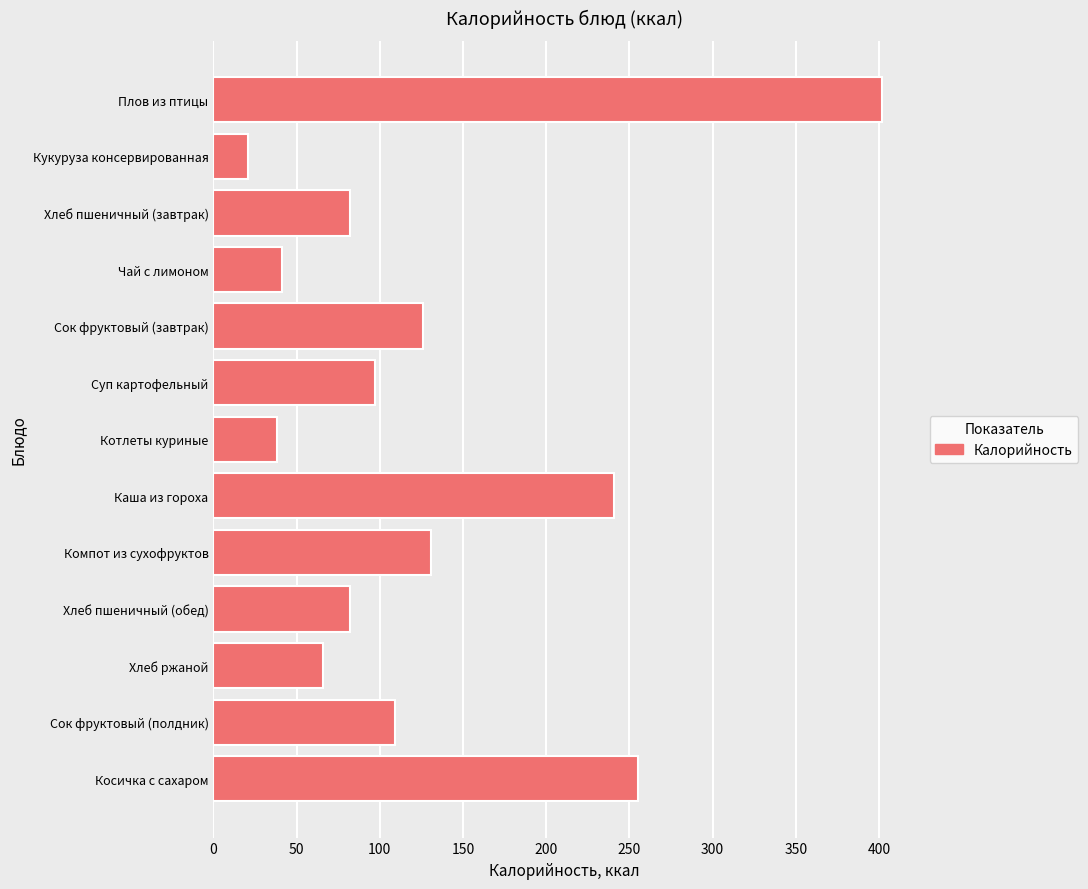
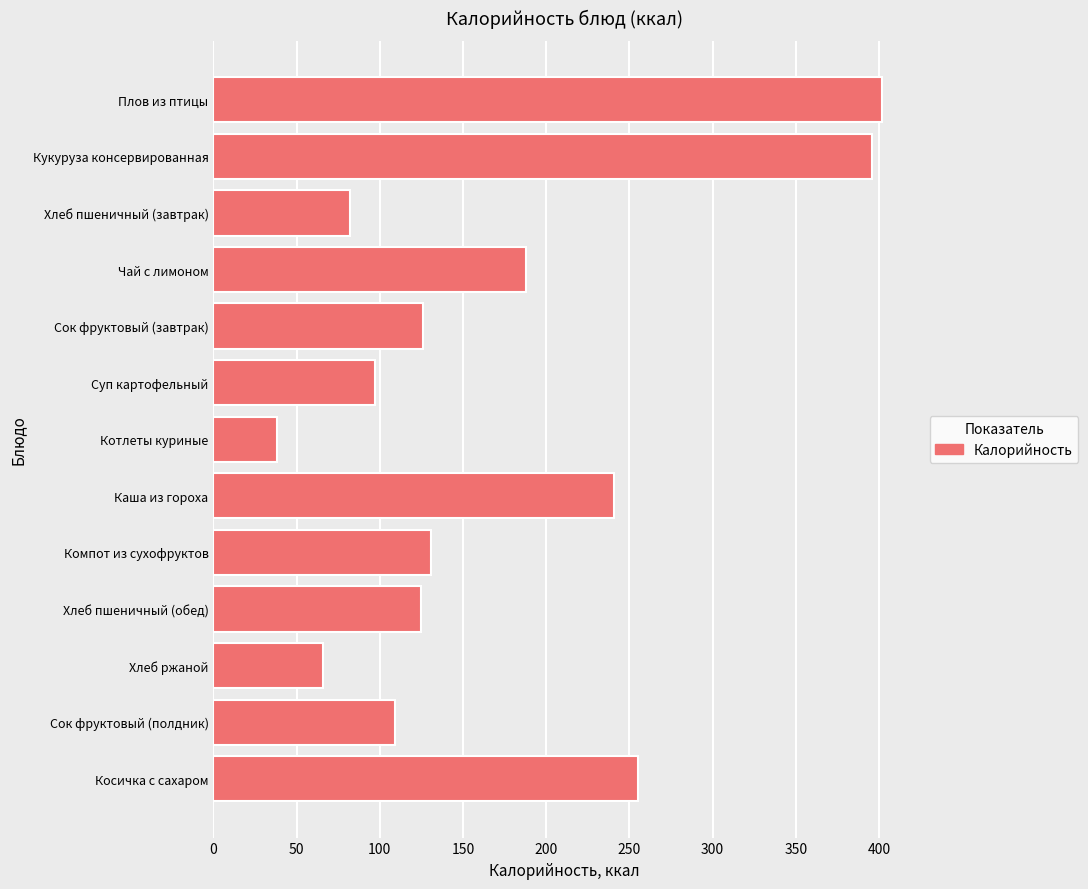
Кукуруза консервированная: 21 -> 396
Чай с лимоном: 41 -> 188
Хлеб пшеничный (обед): 82 -> 125
